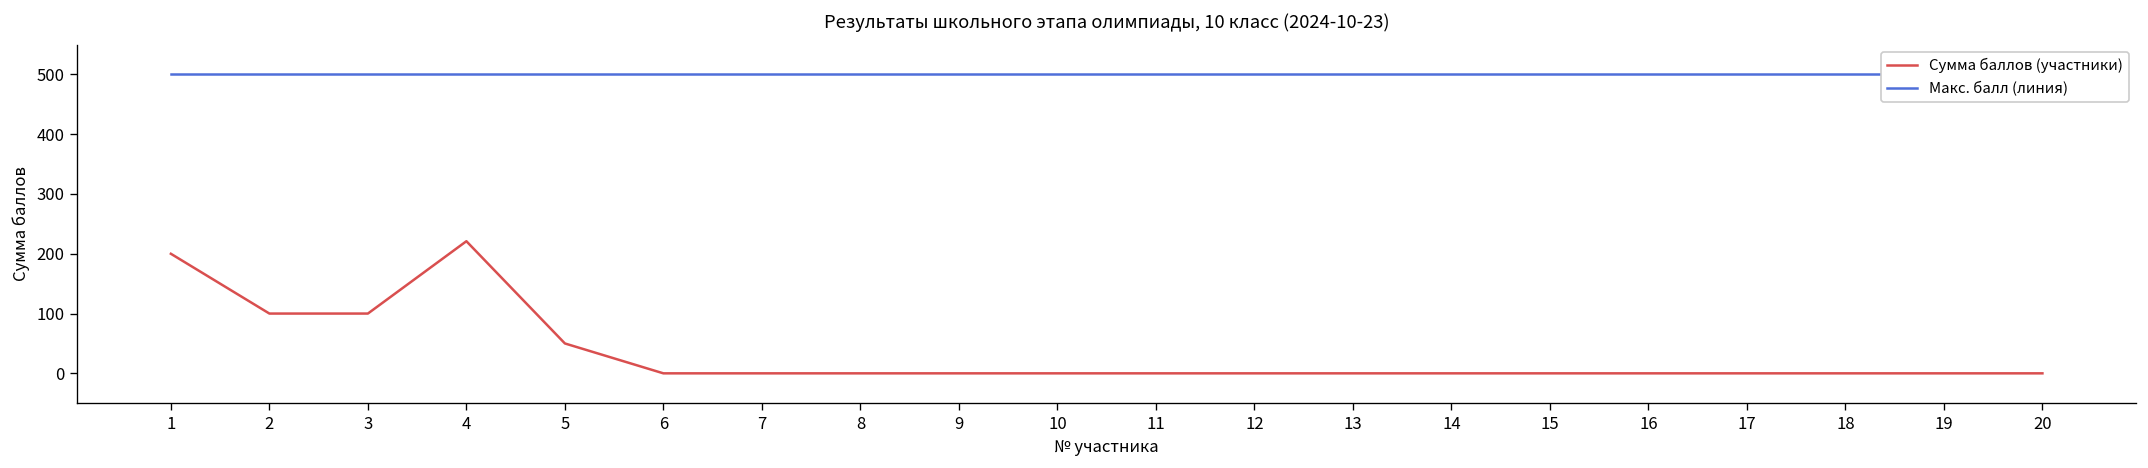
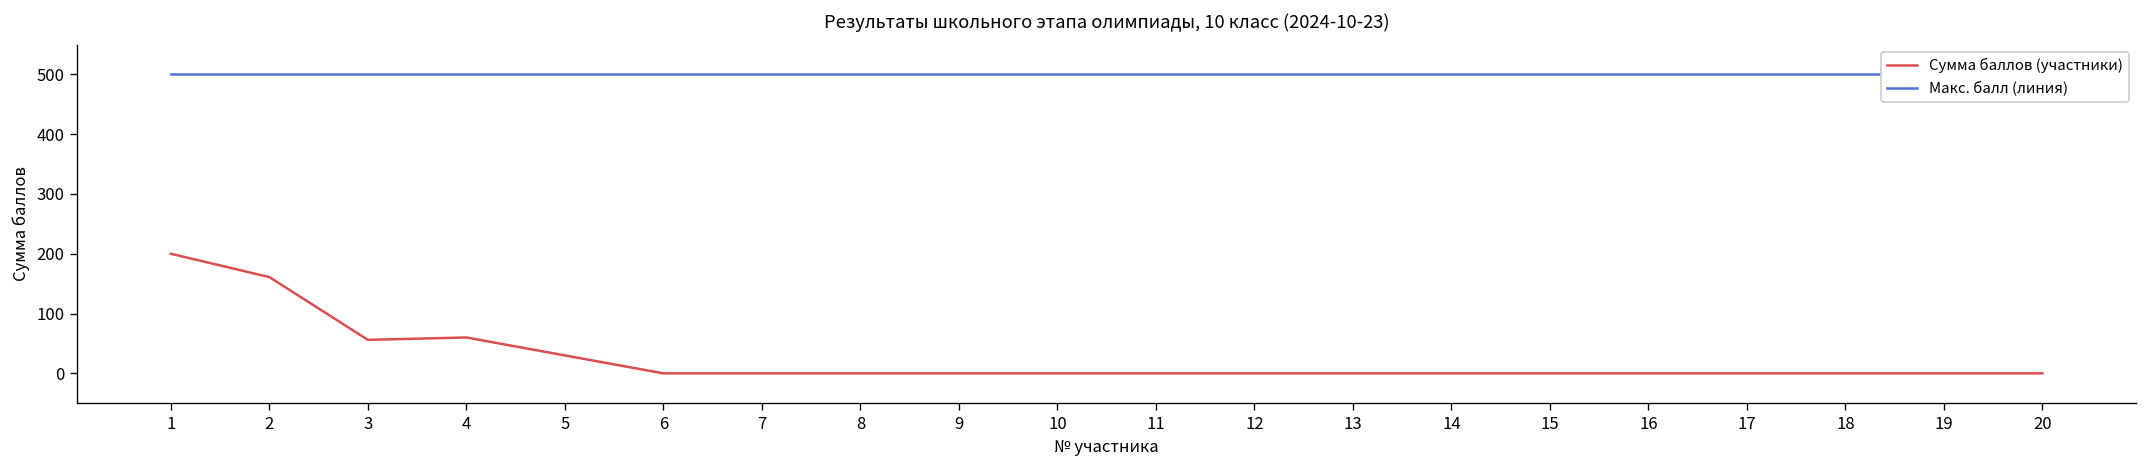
Сумма баллов (участники), 2: 100 -> 160
Сумма баллов (участники), 3: 100 -> 60
Сумма баллов (участники), 4: 220 -> 60
Сумма баллов (участники), 5: 50 -> 30
